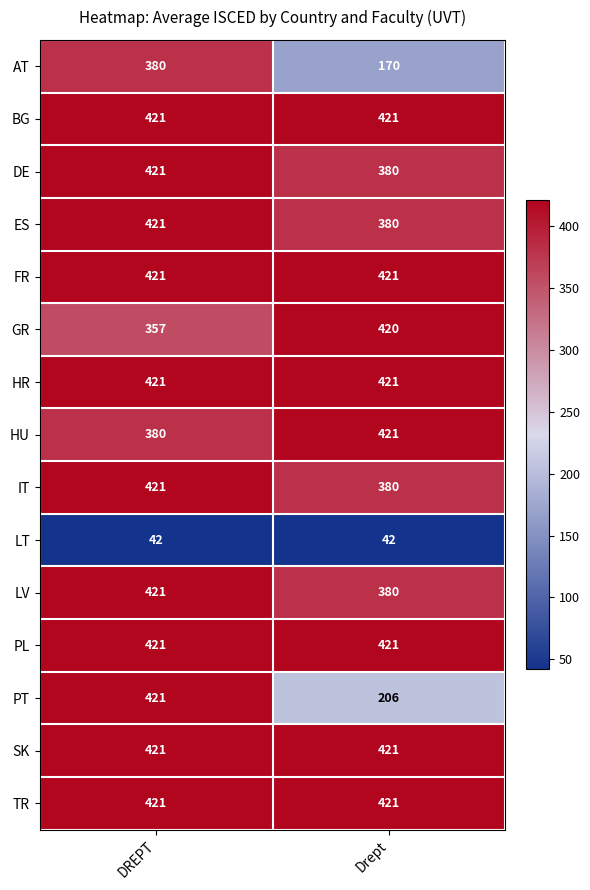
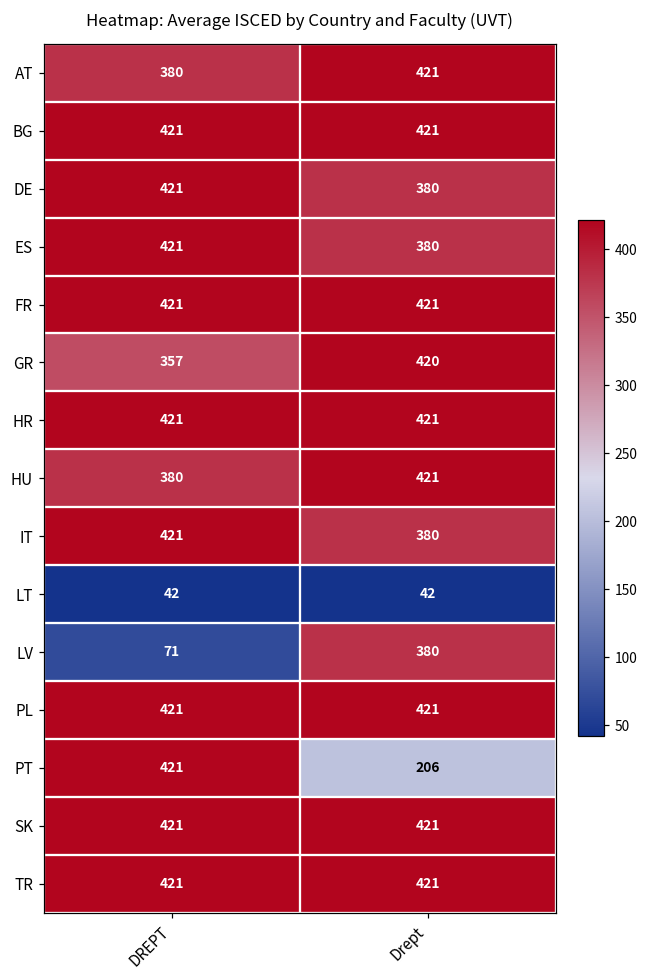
AT, Drept: 170 -> 421
LV, DREPT: 421 -> 71
